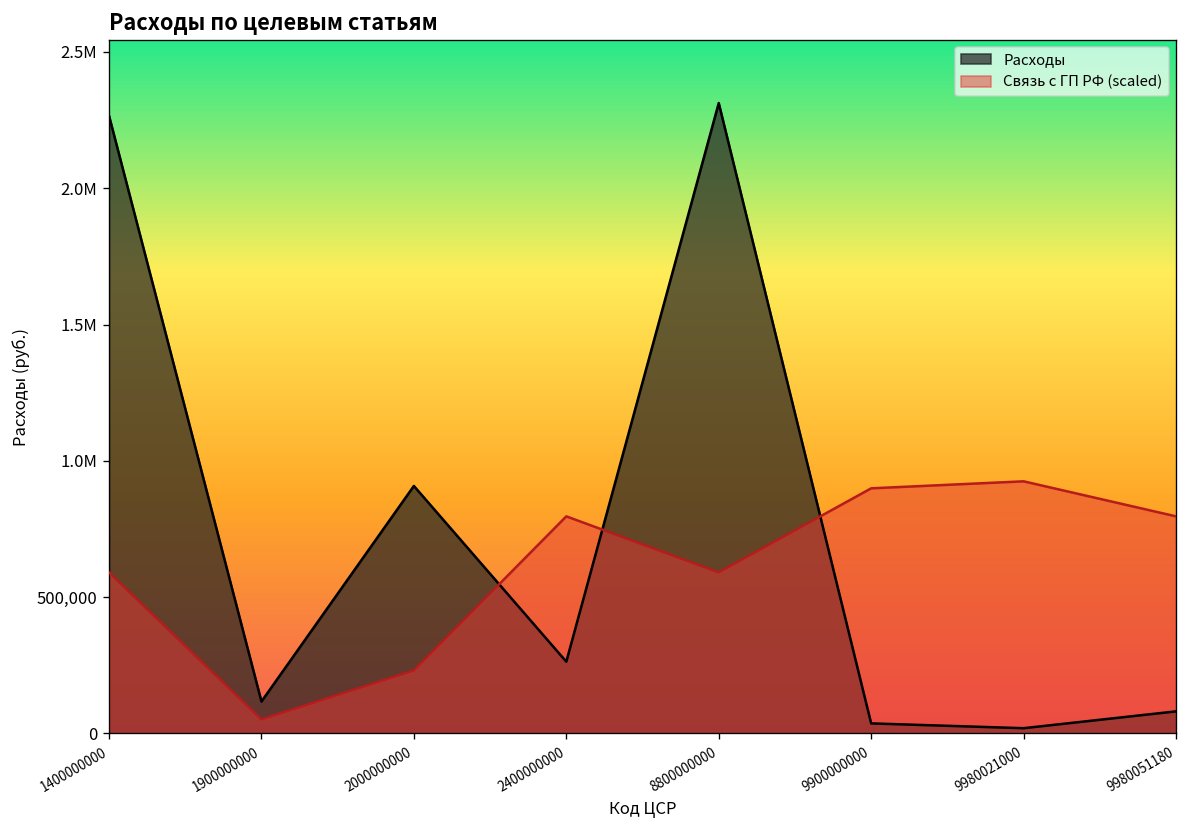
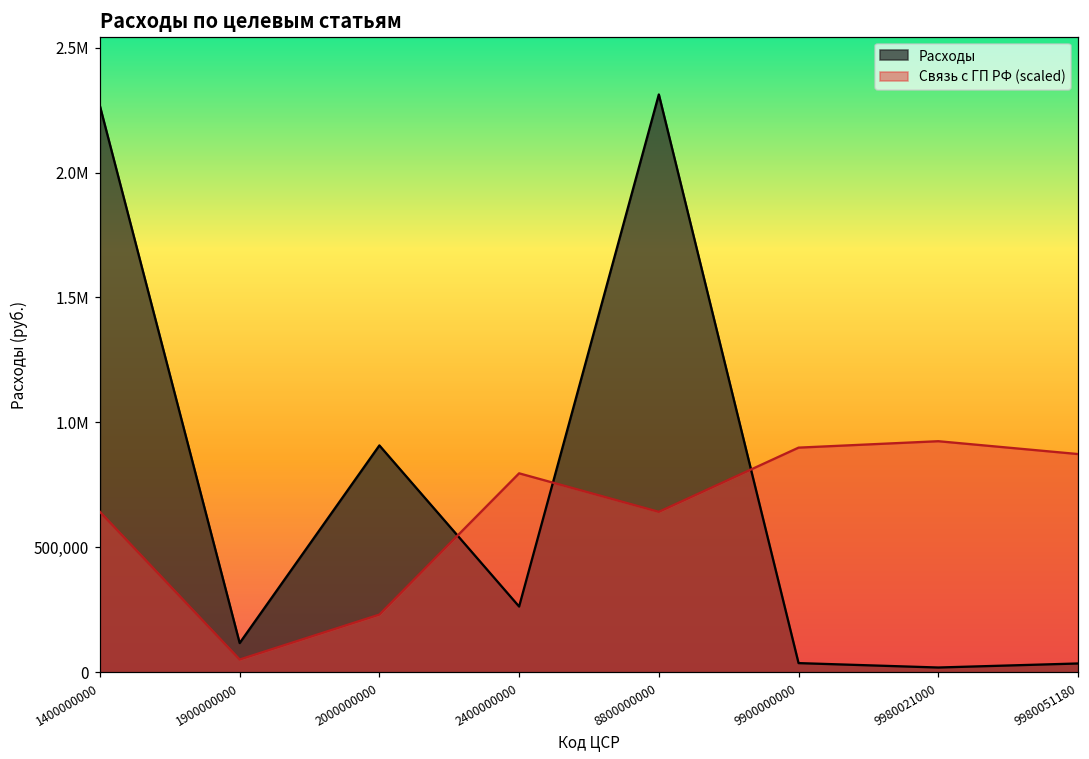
Связь с ГП РФ (scaled), 1400000000: 590,000 -> 640,000
Связь с ГП РФ (scaled), 8800000000: 590,000 -> 640,000
Расходы, 9980051180: 80,000 -> 40,000
Связь с ГП РФ (scaled), 9980051180: 800,000 -> 870,000
